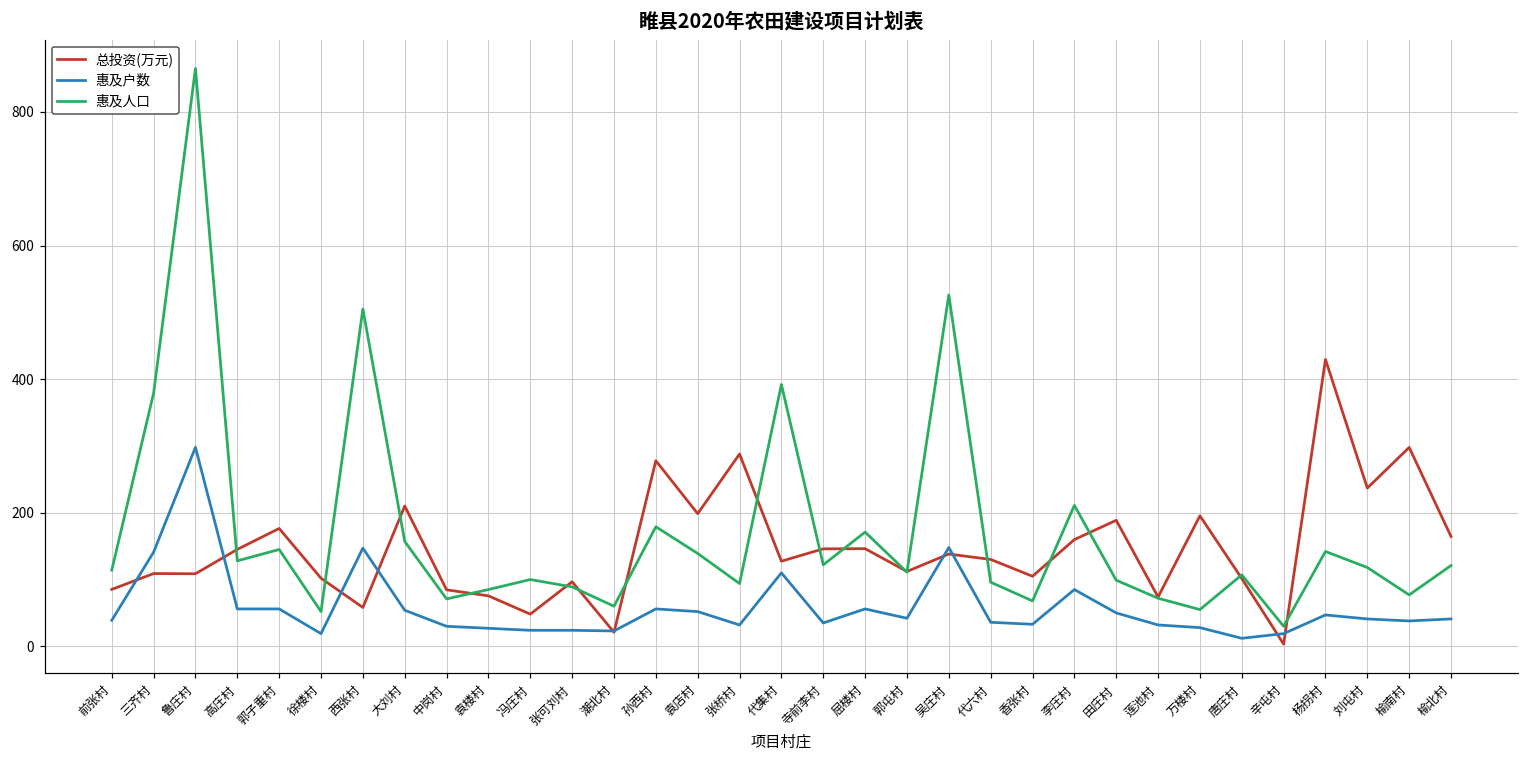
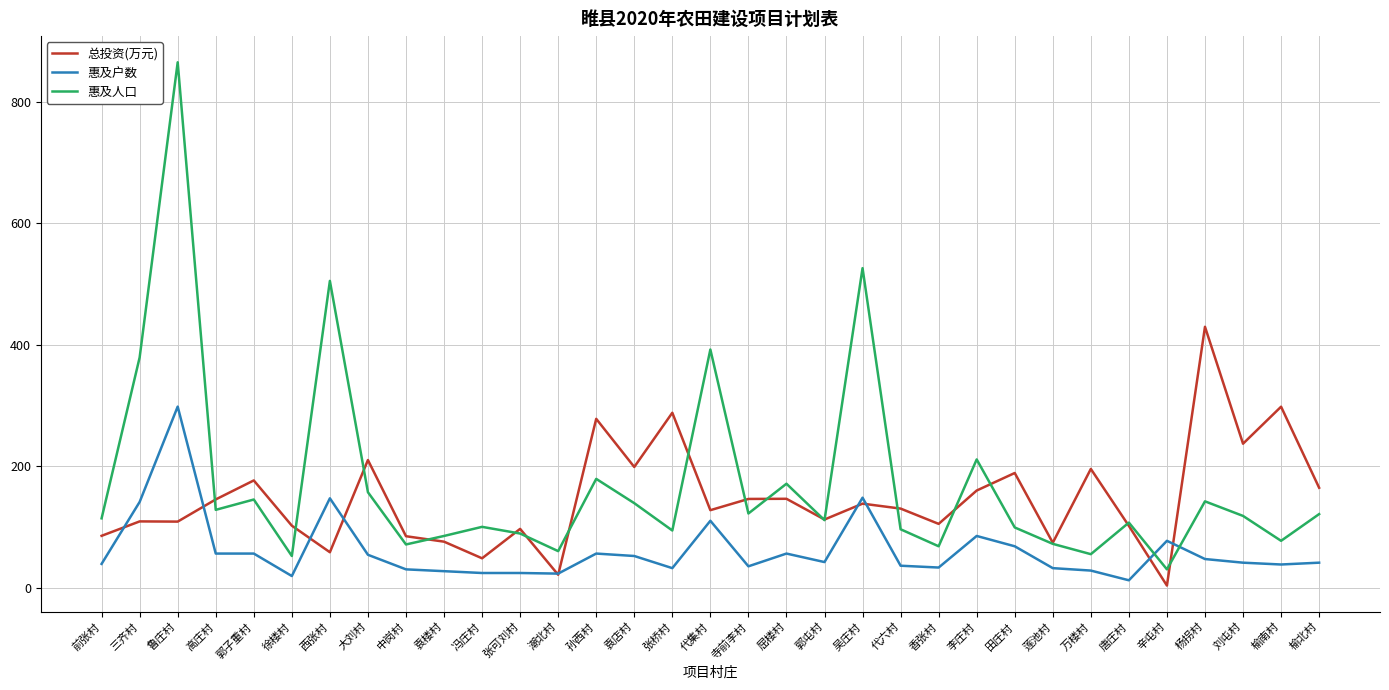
惠及户数, 田庄村: 50 -> 70
惠及户数, 辛屯村: 20 -> 80
